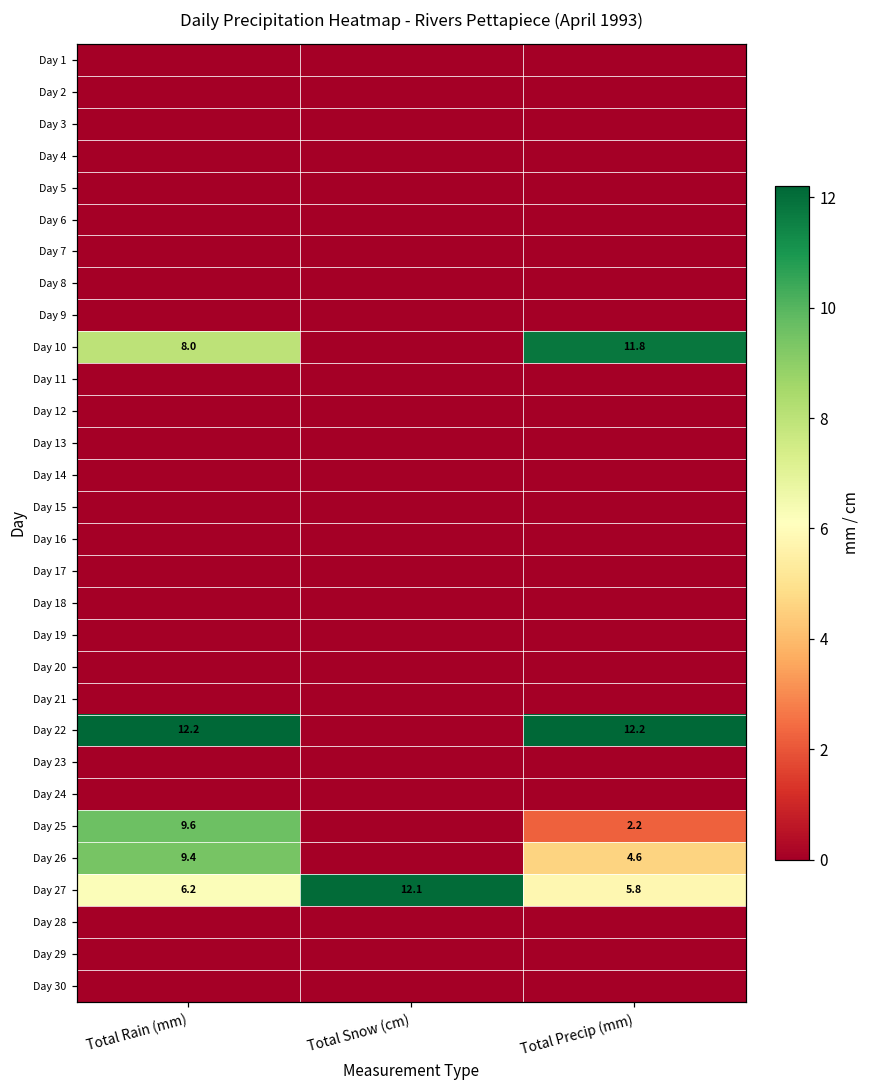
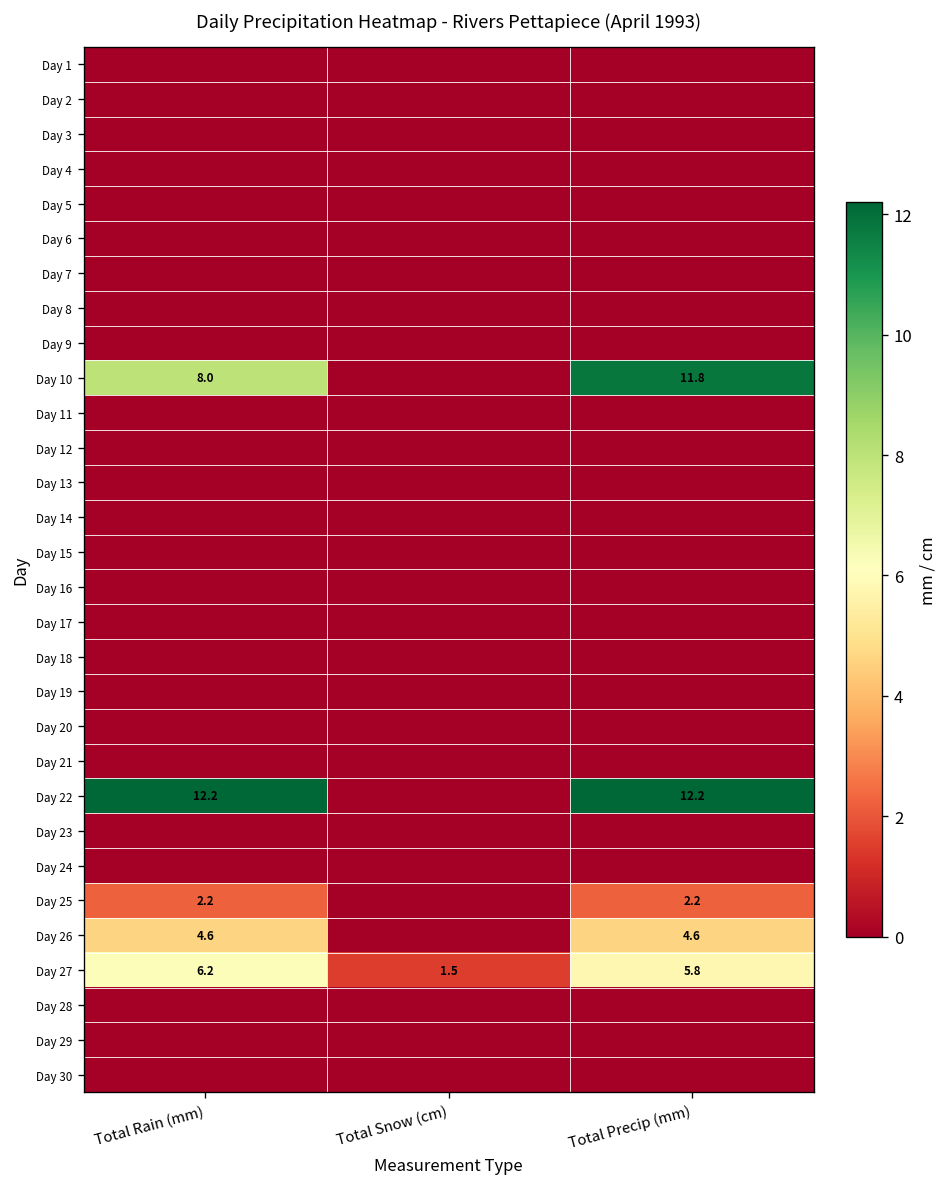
Day 25, Total Rain (mm): 9.6 -> 2.2
Day 26, Total Rain (mm): 9.4 -> 4.6
Day 27, Total Snow (cm): 12.1 -> 1.5
